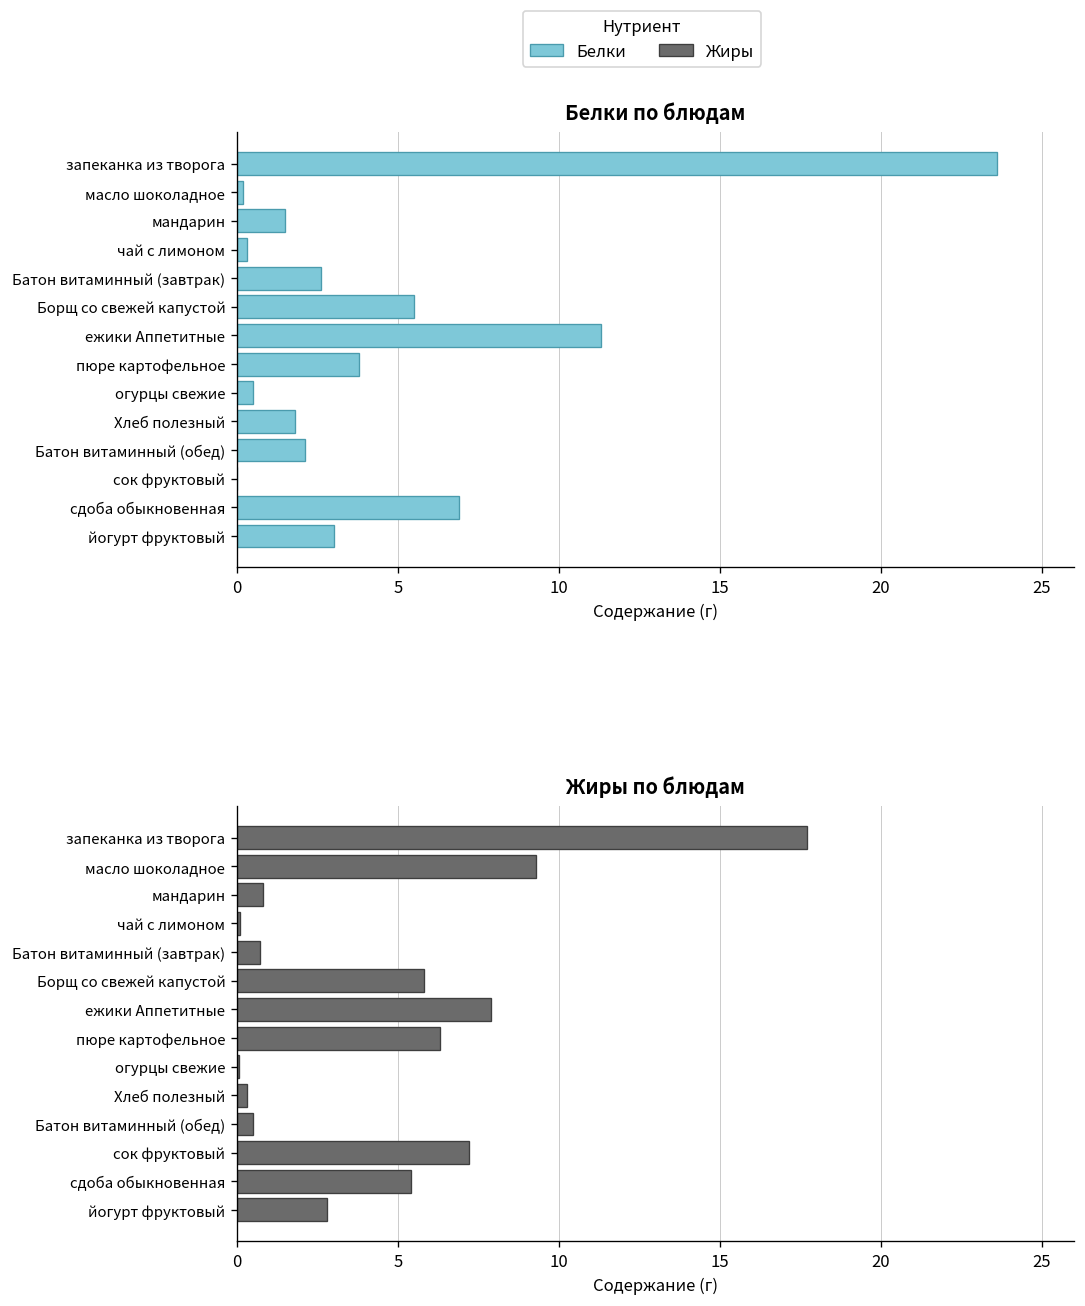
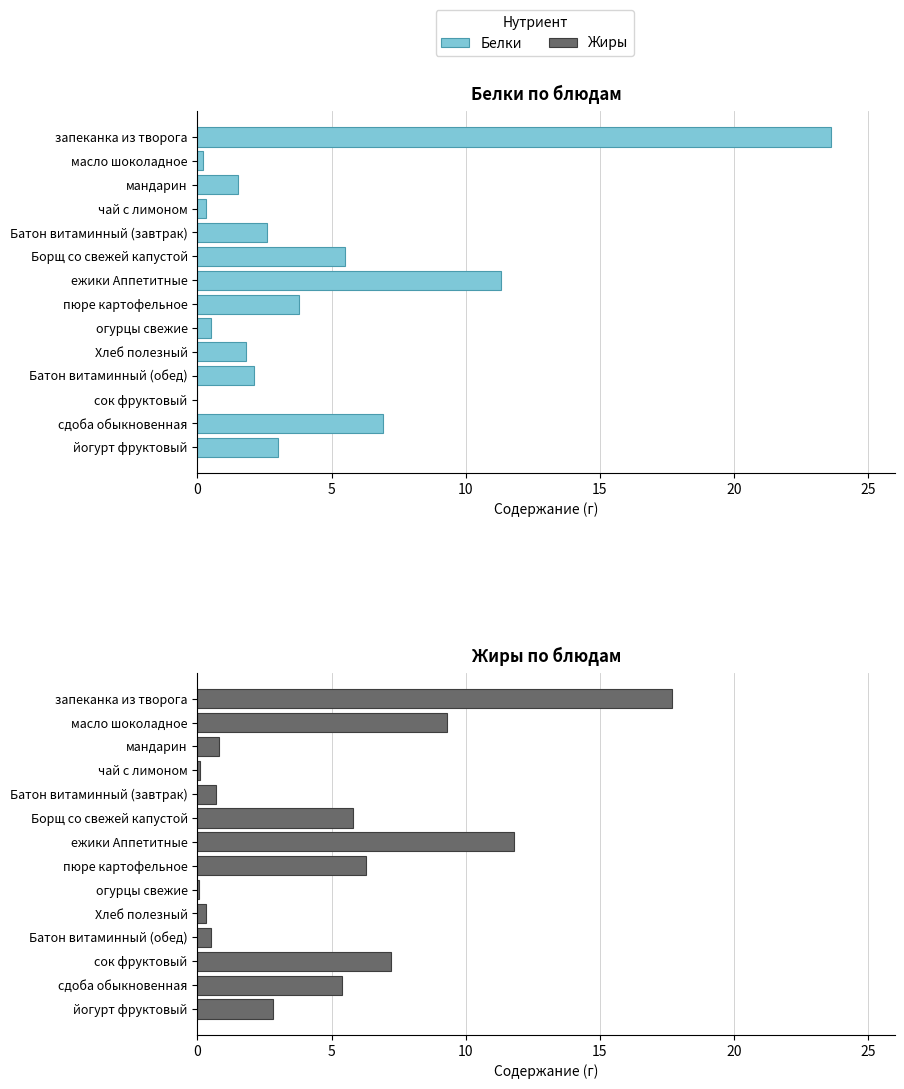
Жиры по блюдам, ежики Аппетитные: 7.9 -> 11.8
